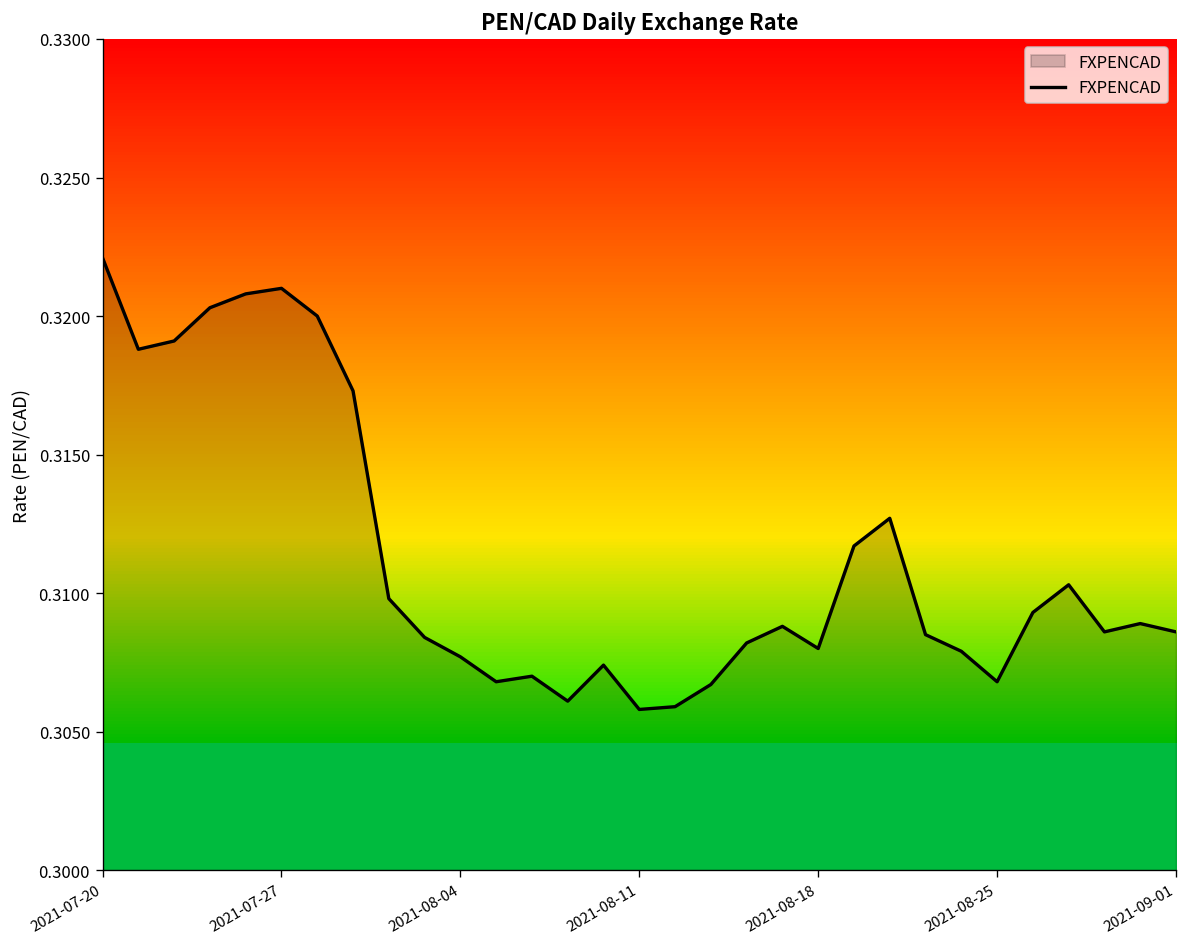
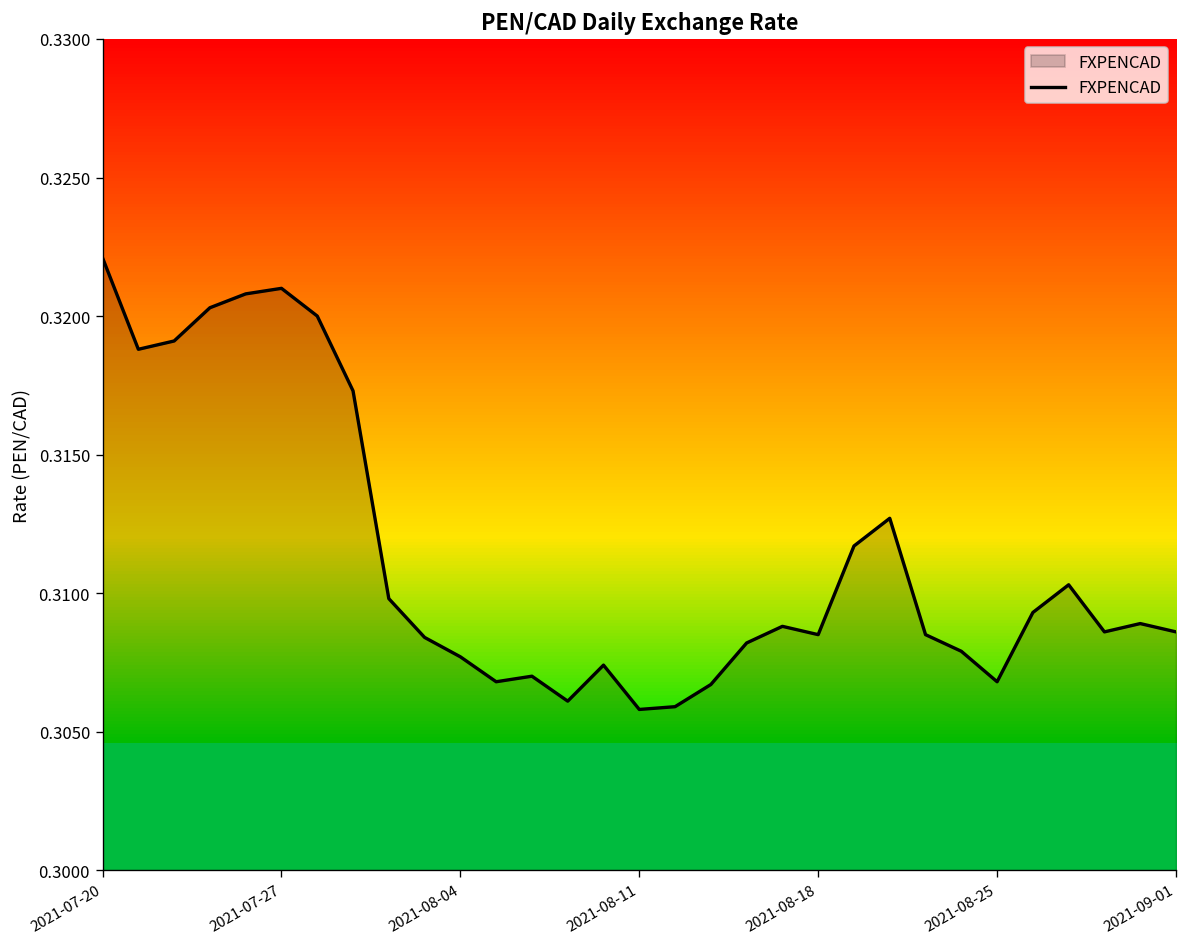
2021-08-18: 0.3080 -> 0.3085
